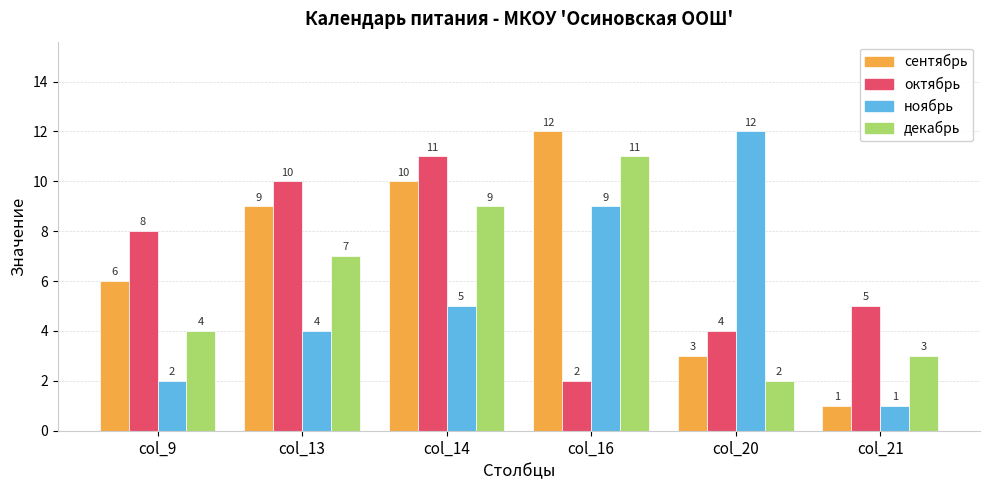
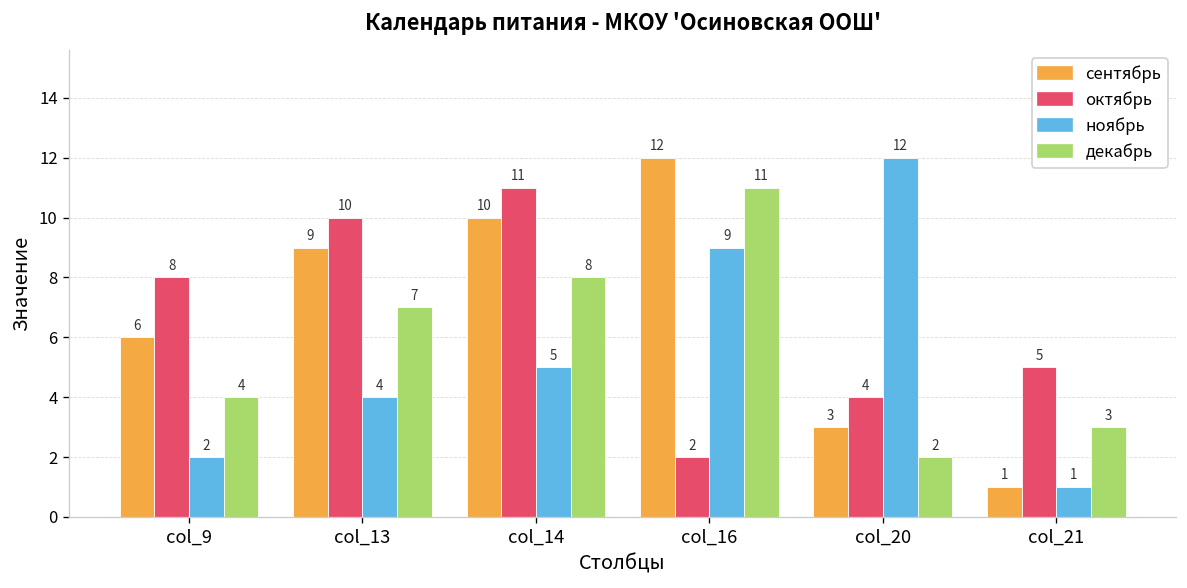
декабрь, col_14: 9 -> 8
